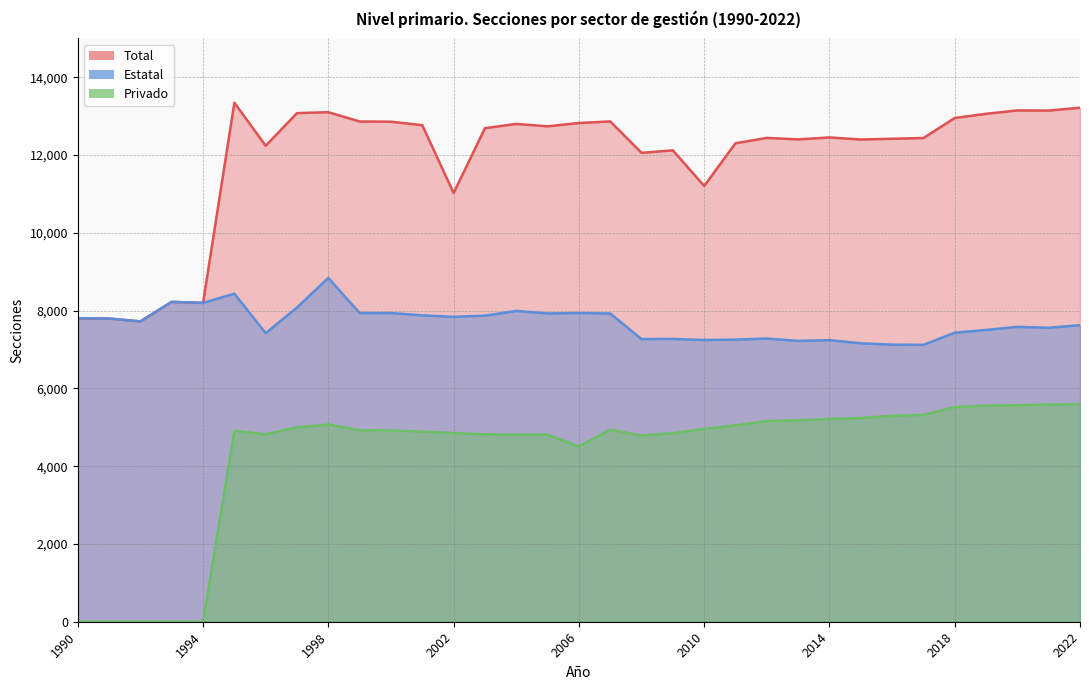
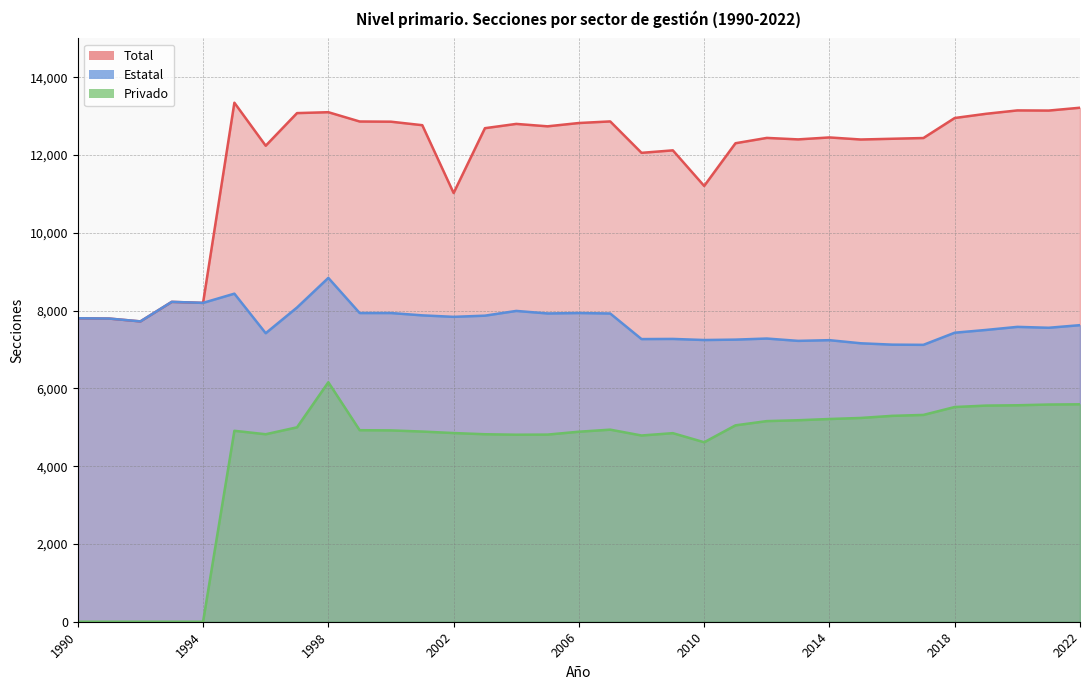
Privado, 1998: 5,100 -> 6,200
Privado, 2006: 4,500 -> 4,900
Privado, 2010: 5,000 -> 4,600
